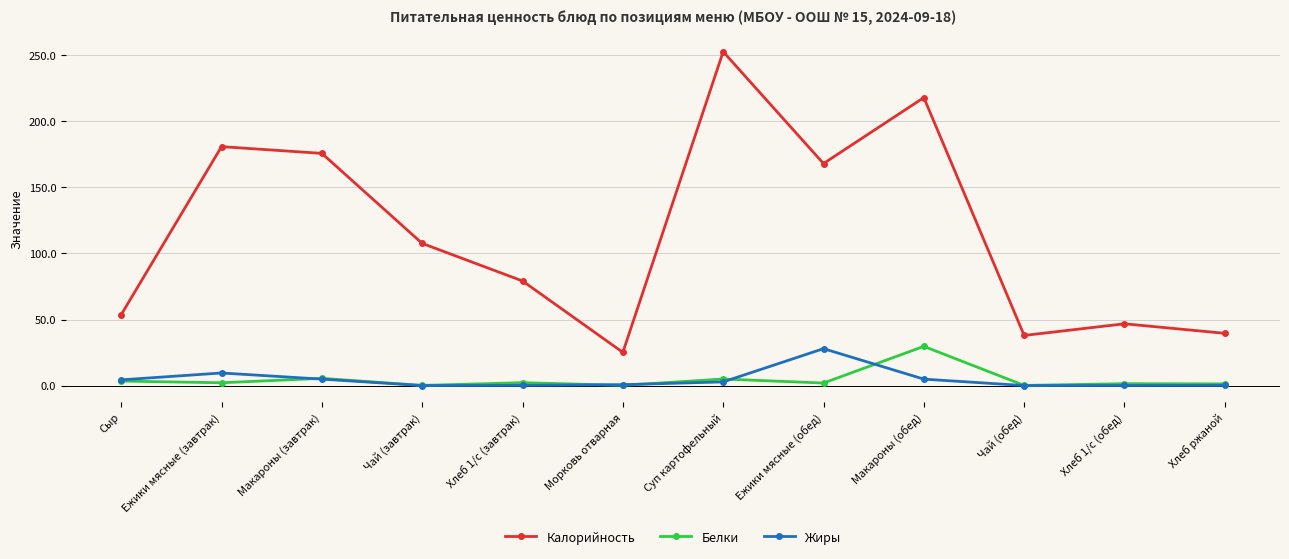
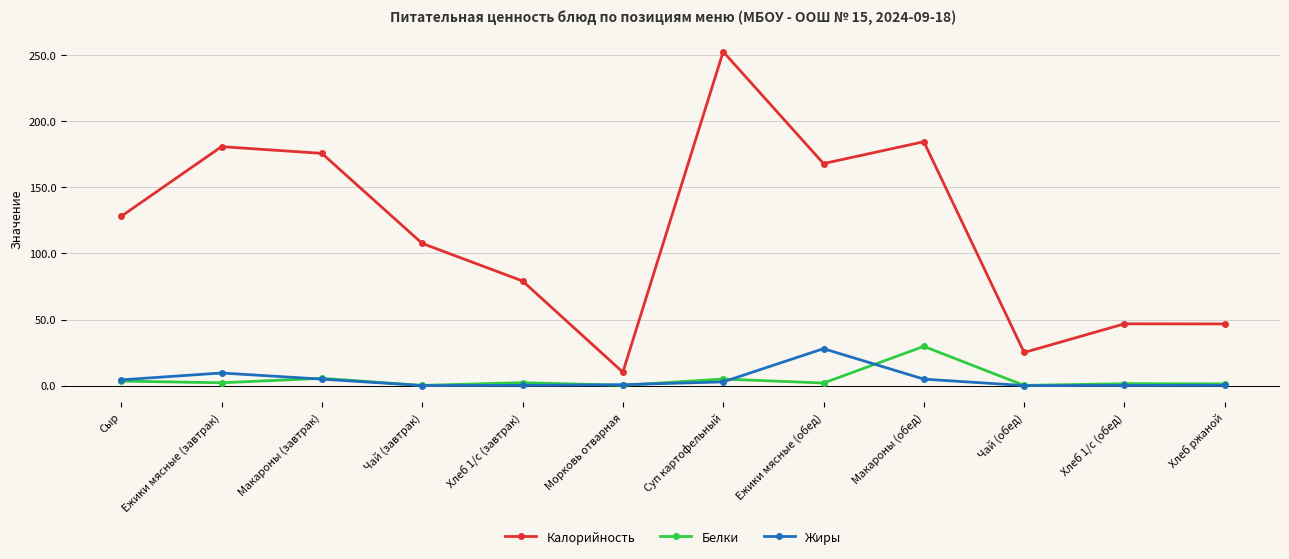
Калорийность, Сыр: 54 -> 128
Калорийность, Морковь отварная: 25 -> 10
Калорийность, Макароны (обед): 218 -> 185
Калорийность, Чай (обед): 38 -> 25
Калорийность, Хлеб ржаной: 40 -> 47
